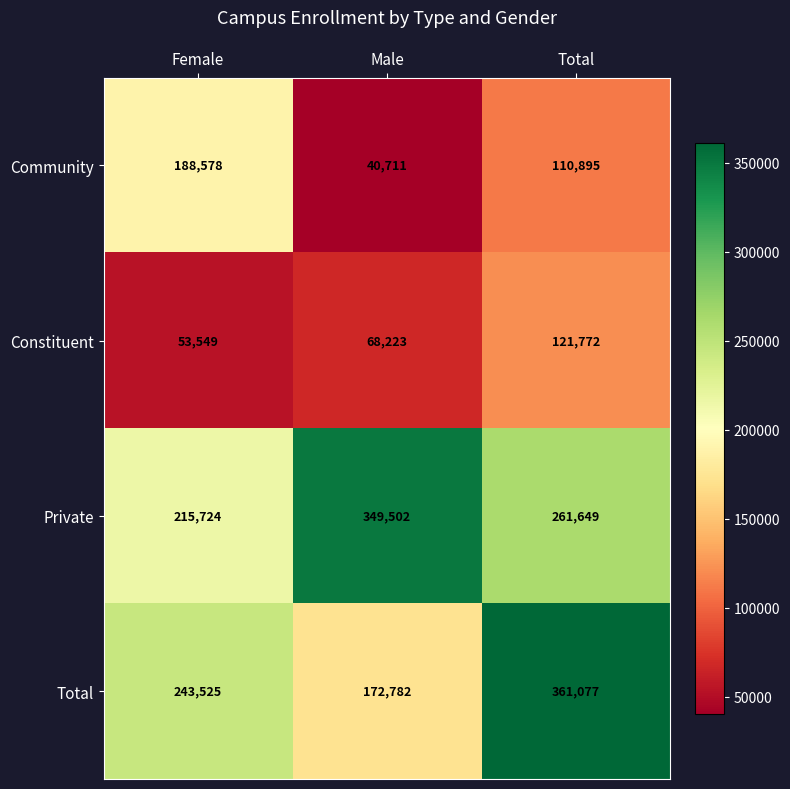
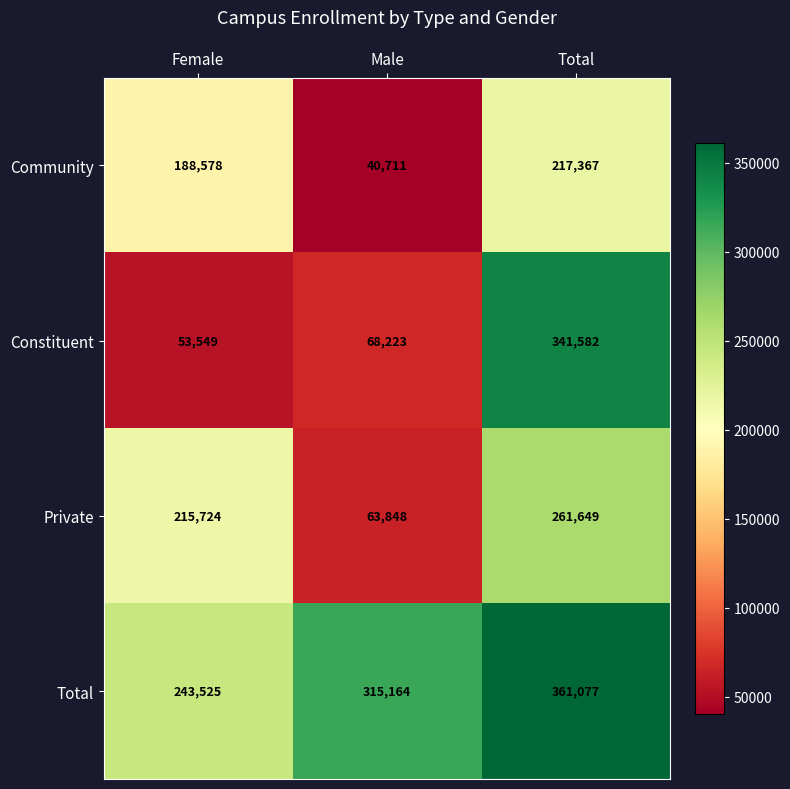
Community, Total: 110,895 -> 217,367
Constituent, Total: 121,772 -> 341,582
Private, Male: 349,502 -> 63,848
Total, Male: 172,782 -> 315,164
